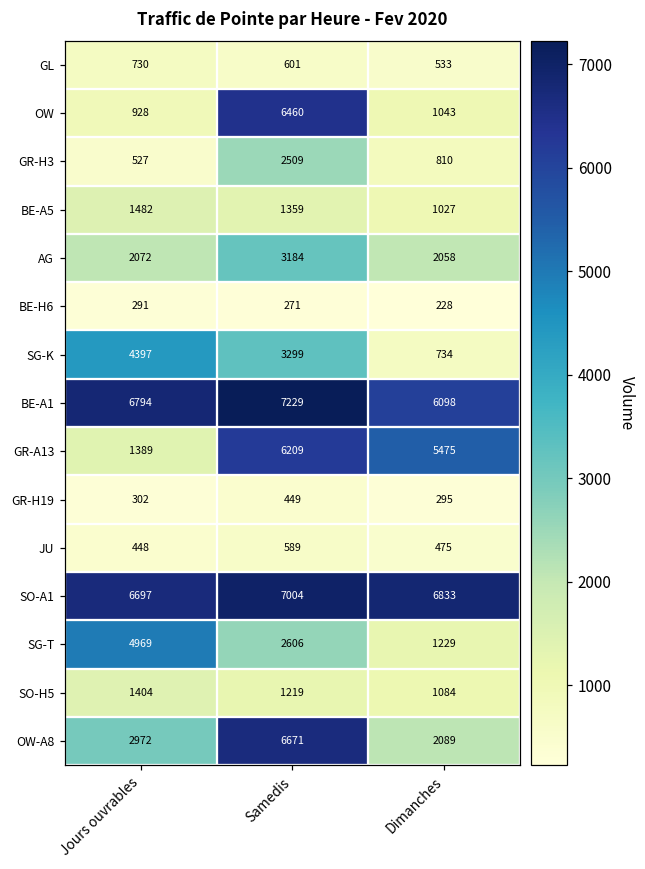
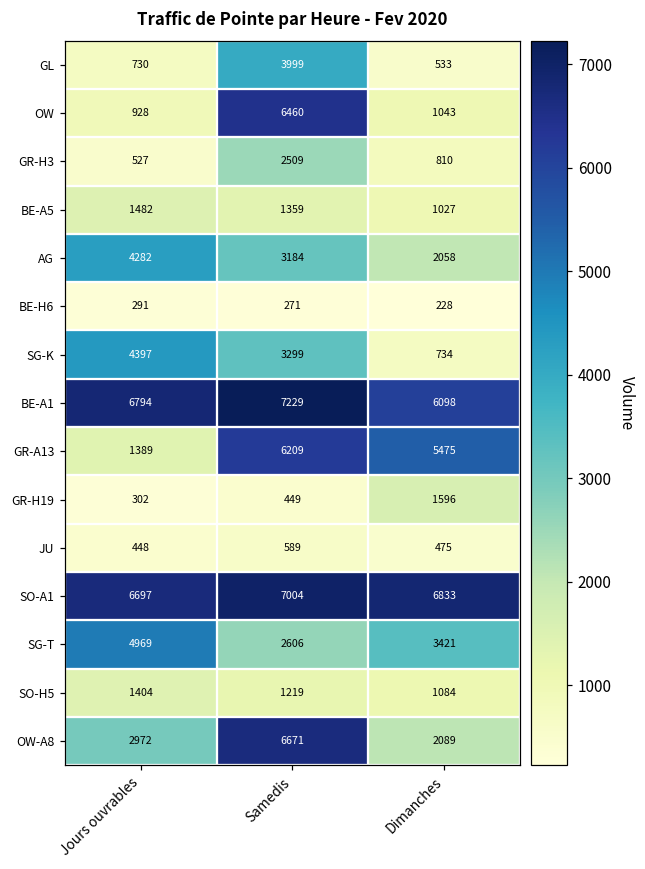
GL, Samedis: 601 -> 3999
AG, Jours ouvrables: 2072 -> 4282
GR-H19, Dimanches: 295 -> 1596
SG-T, Dimanches: 1229 -> 3421
